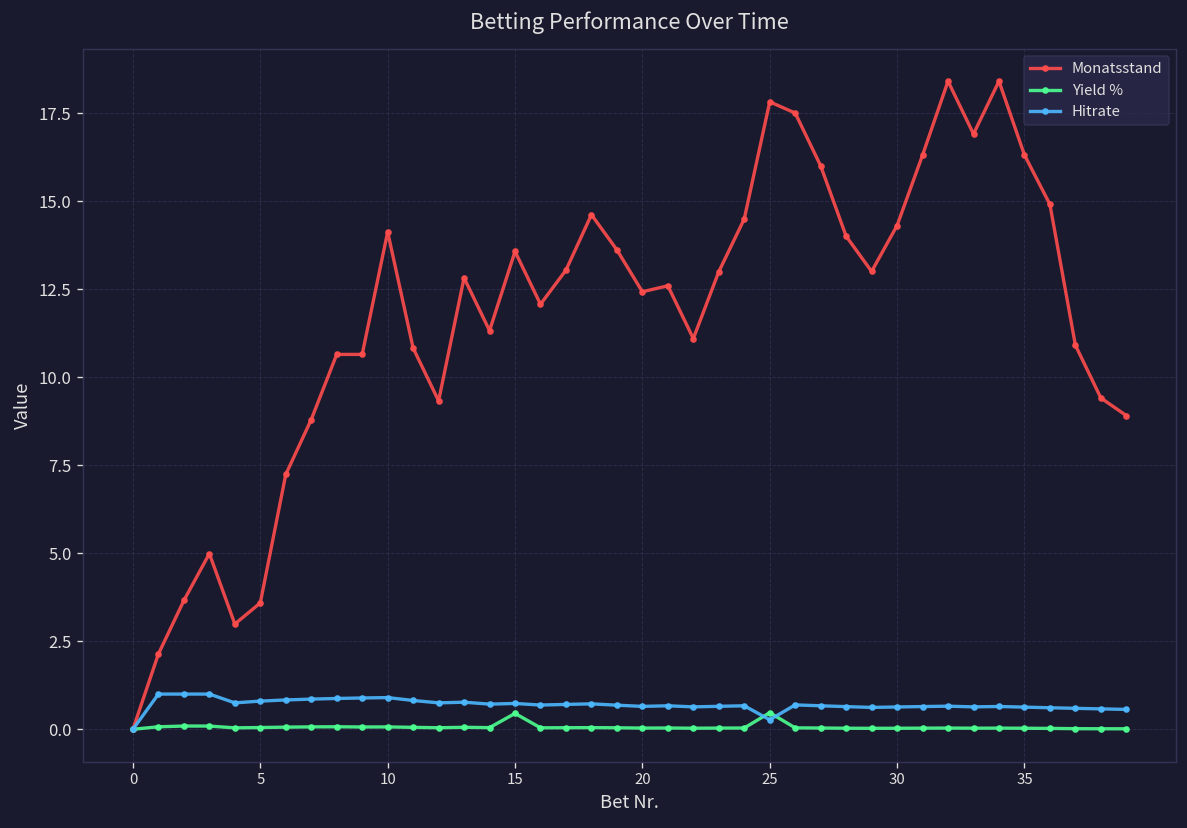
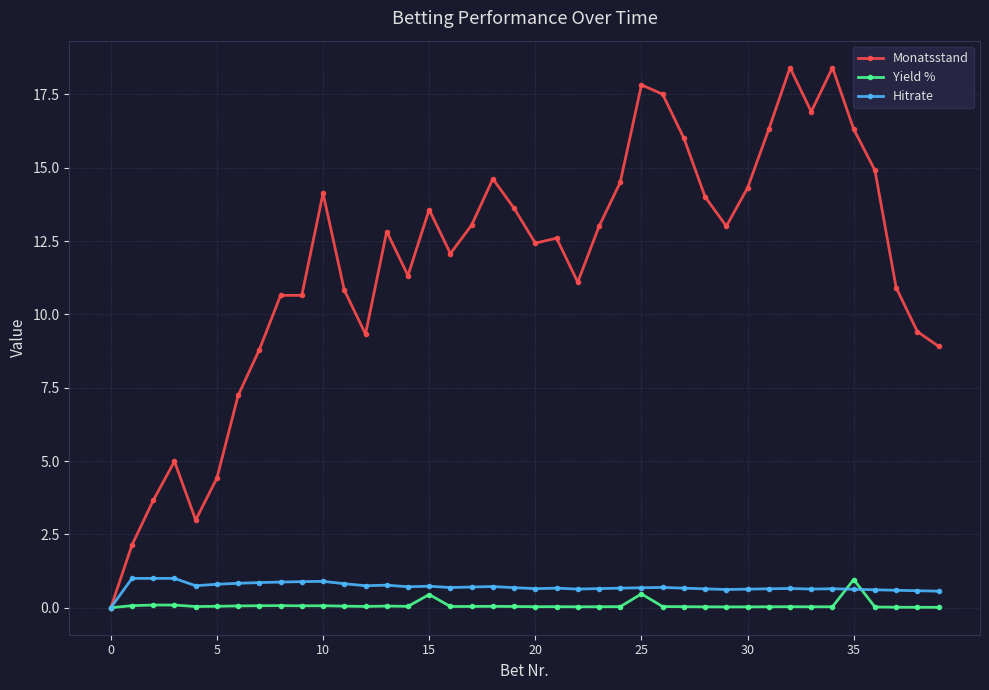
Monatsstand, 5: 3.6 -> 4.4
Hitrate, 25: 0.3 -> 0.7
Yield %, 35: 0.0 -> 1.0
